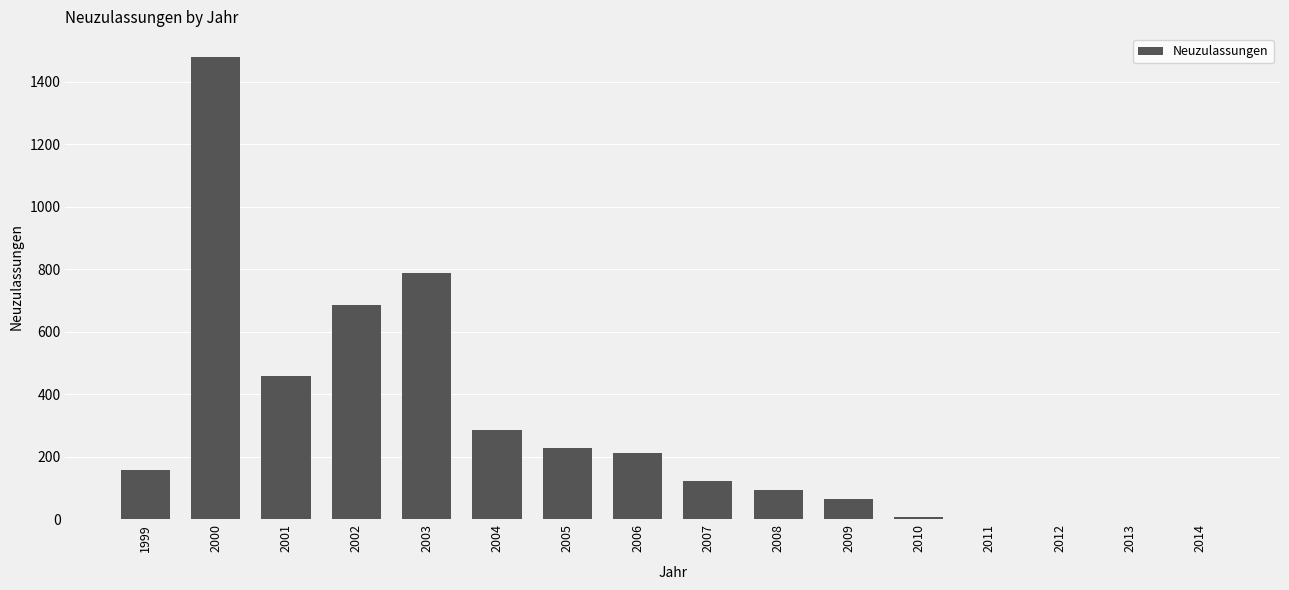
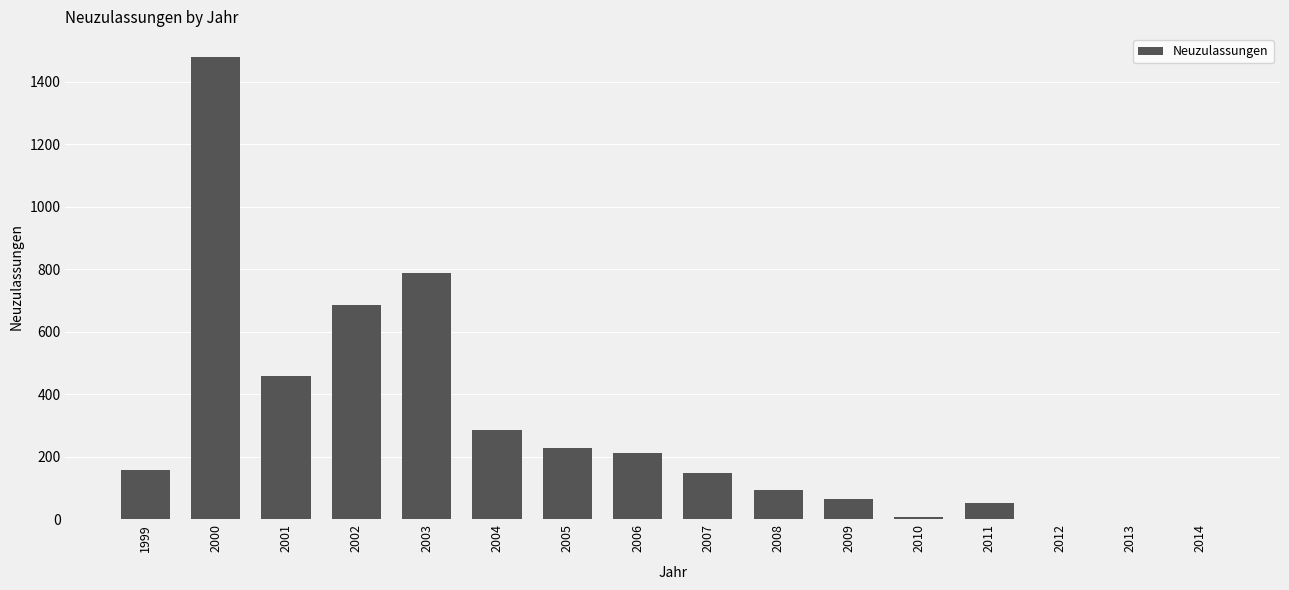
2007: 120 -> 150
2011: 0 -> 50
